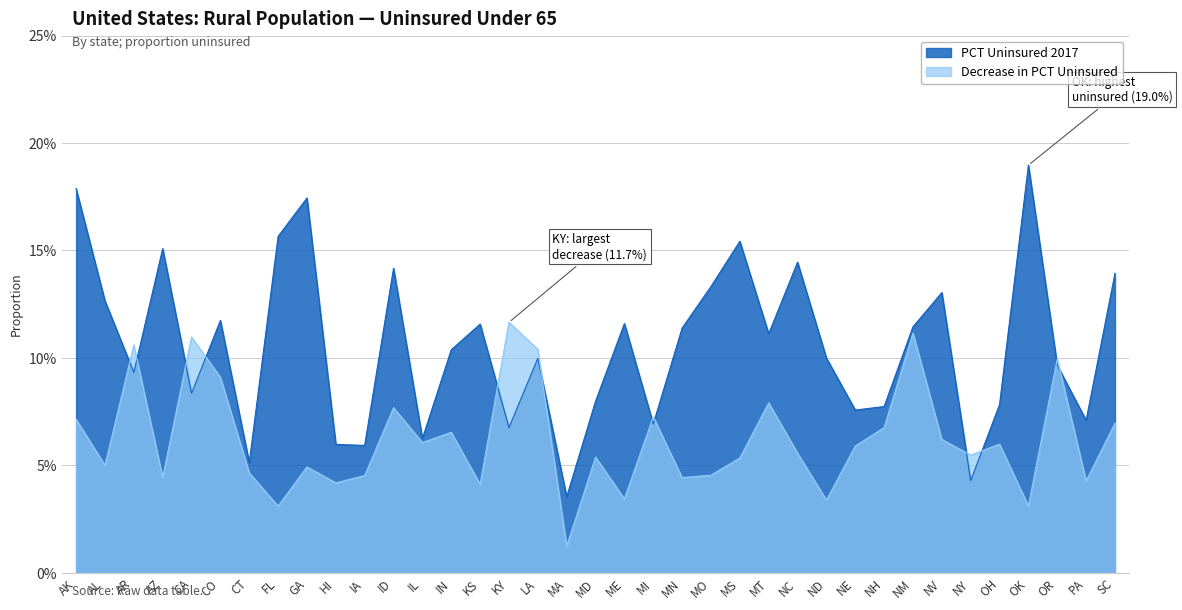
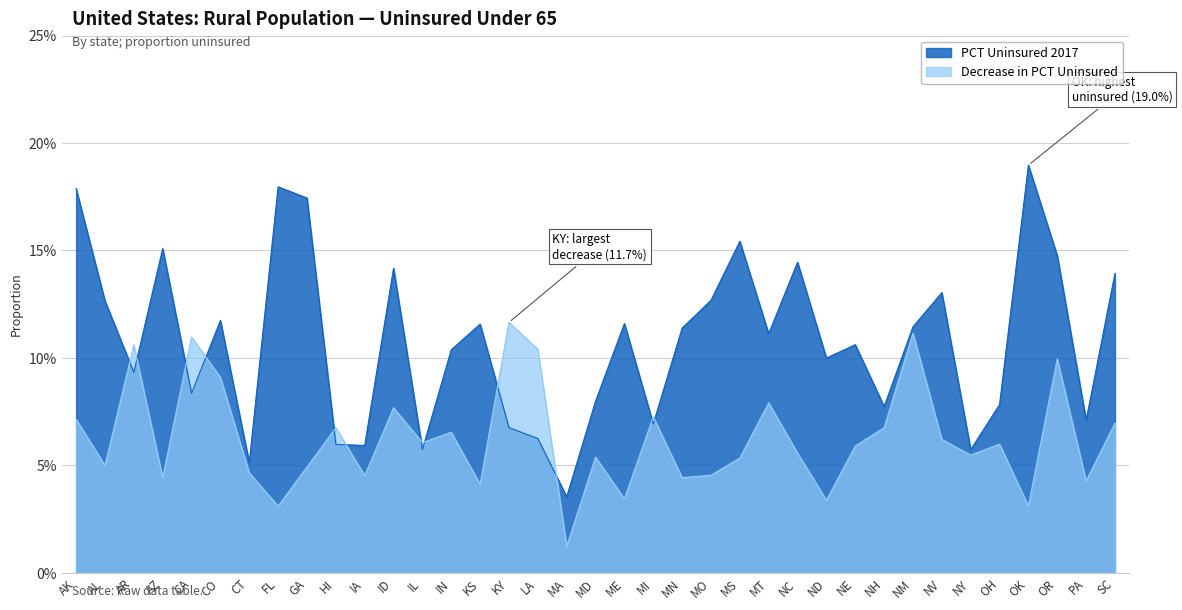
PCT Uninsured 2017, FL: 15.7% -> 18.0%
Decrease in PCT Uninsured, HI: 4.2% -> 6.8%
PCT Uninsured 2017, IL: 6.3% -> 5.7%
PCT Uninsured 2017, LA: 10.0% -> 6.3%
PCT Uninsured 2017, MO: 13.3% -> 12.7%
PCT Uninsured 2017, NE: 7.6% -> 10.6%
PCT Uninsured 2017, NY: 4.3% -> 5.7%
PCT Uninsured 2017, OR: 9.7% -> 14.8%
